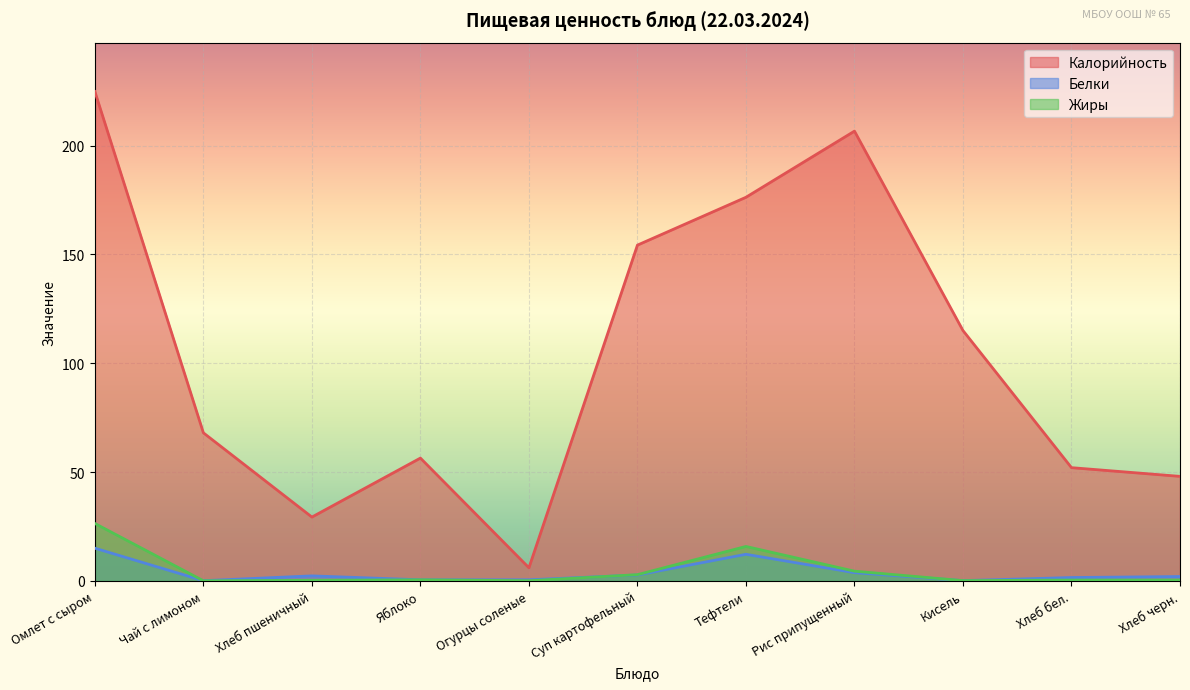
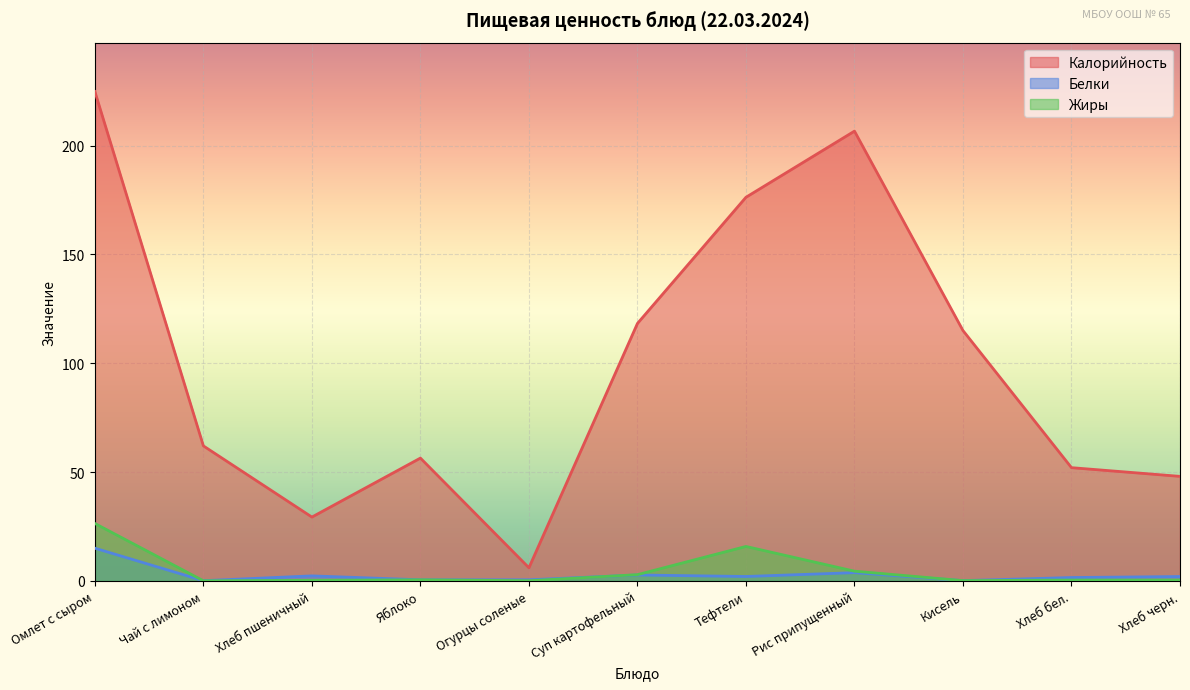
Калорийность, Чай с лимоном: 68 -> 62
Калорийность, Суп картофельный: 154 -> 118
Белки, Тефтели: 12 -> 2
